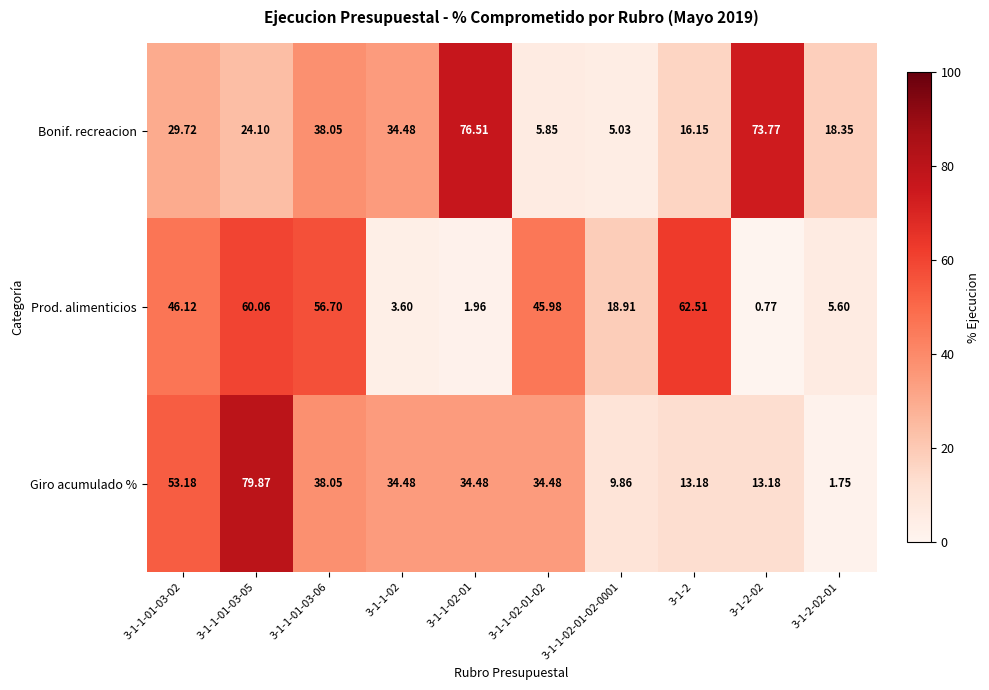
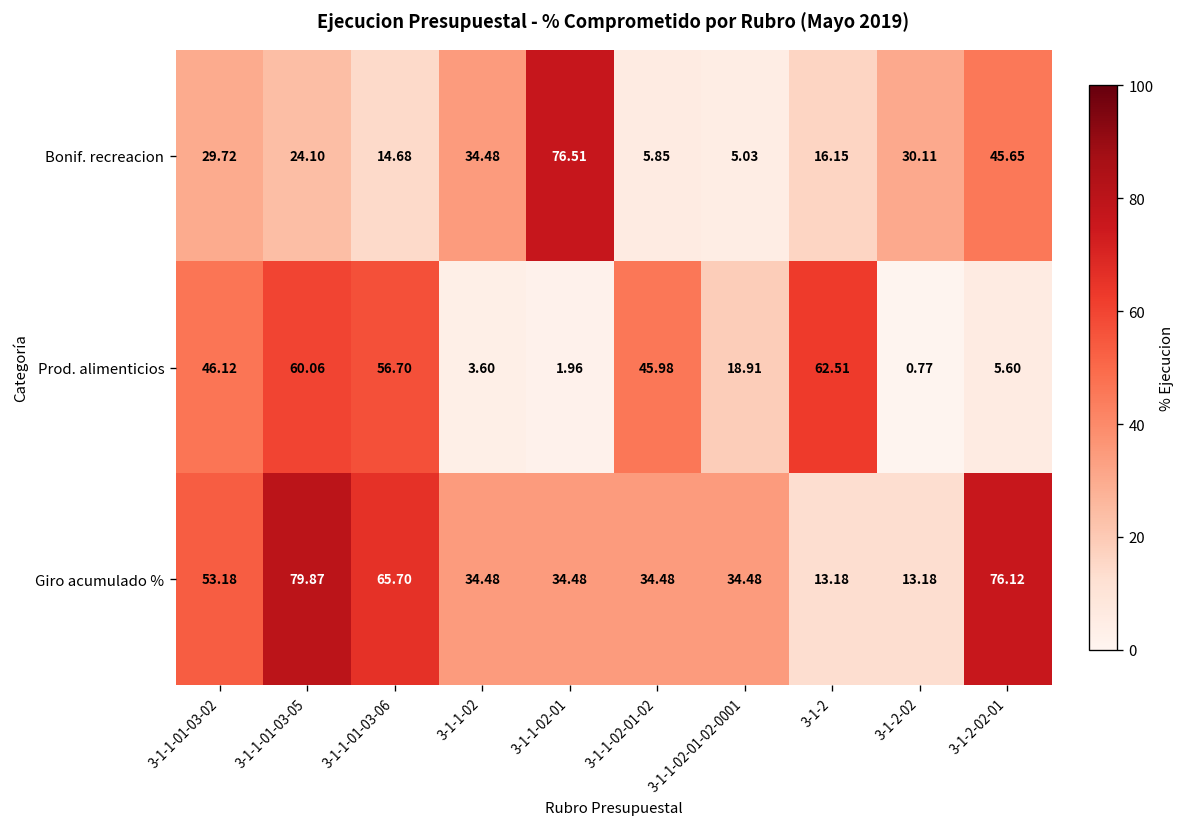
Bonif. recreacion, 3-1-1-01-03-06: 38.05 -> 14.68
Bonif. recreacion, 3-1-2-02: 73.77 -> 30.11
Bonif. recreacion, 3-1-2-02-01: 18.35 -> 45.65
Giro acumulado %, 3-1-1-01-03-06: 38.05 -> 65.70
Giro acumulado %, 3-1-1-02-01-02-0001: 9.86 -> 34.48
Giro acumulado %, 3-1-2-02-01: 1.75 -> 76.12
